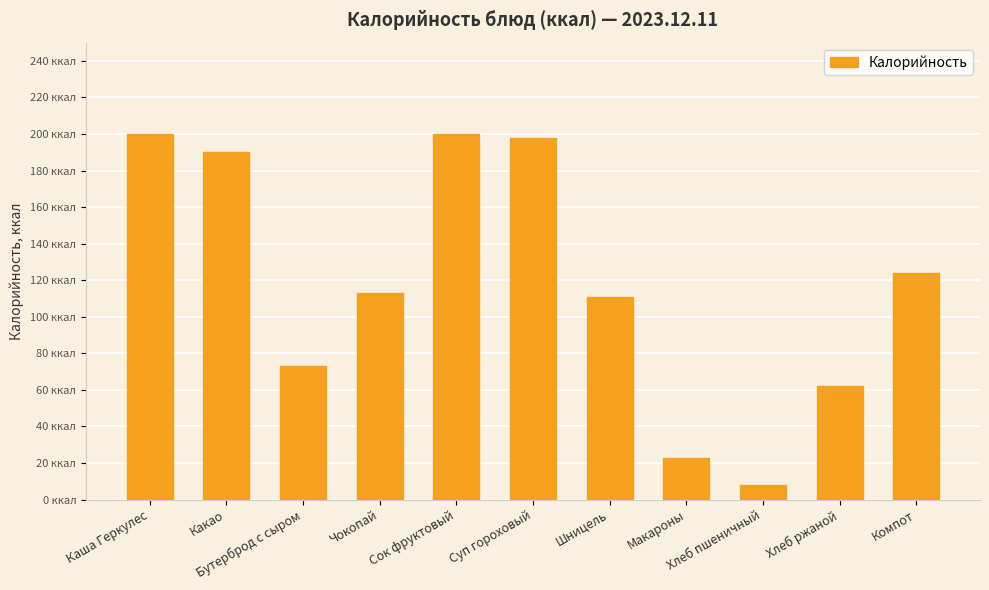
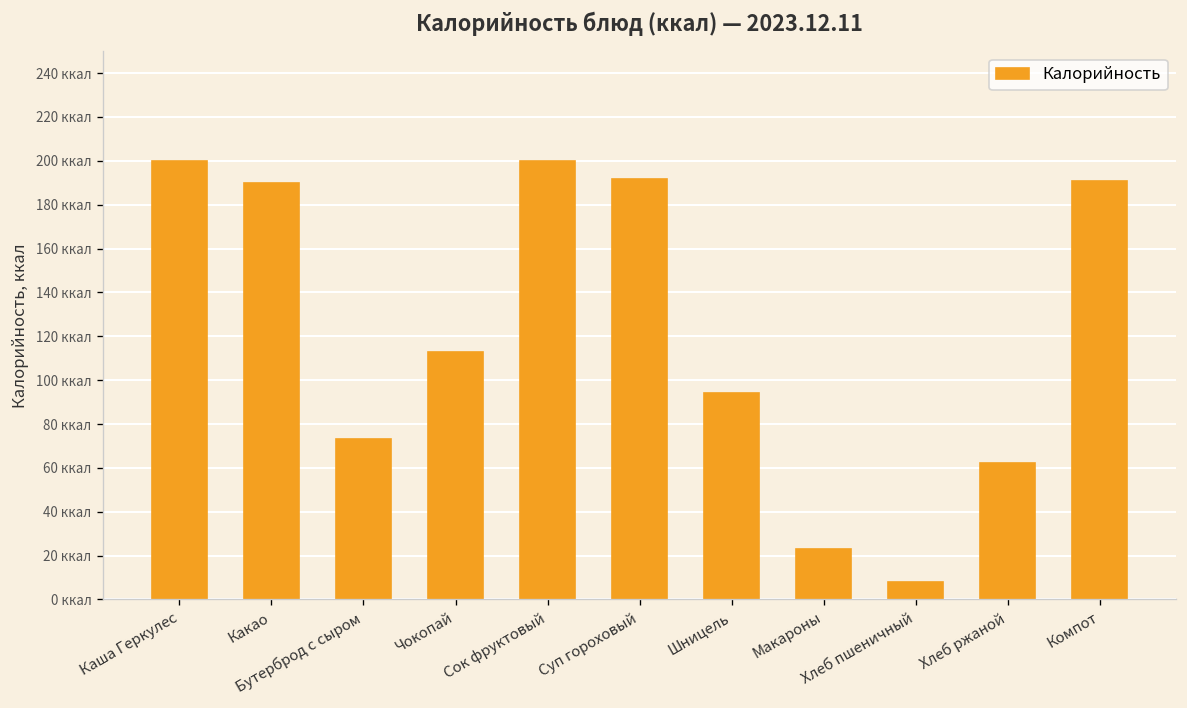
Суп гороховый: 198 ккал -> 192 ккал
Шницель: 111 ккал -> 94 ккал
Компот: 124 ккал -> 191 ккал
